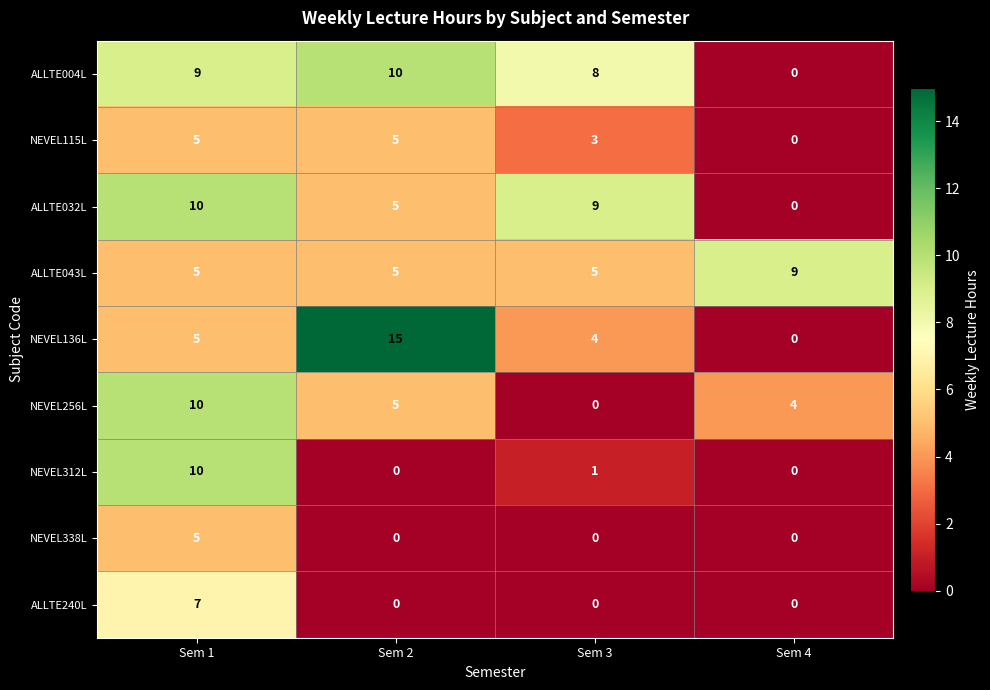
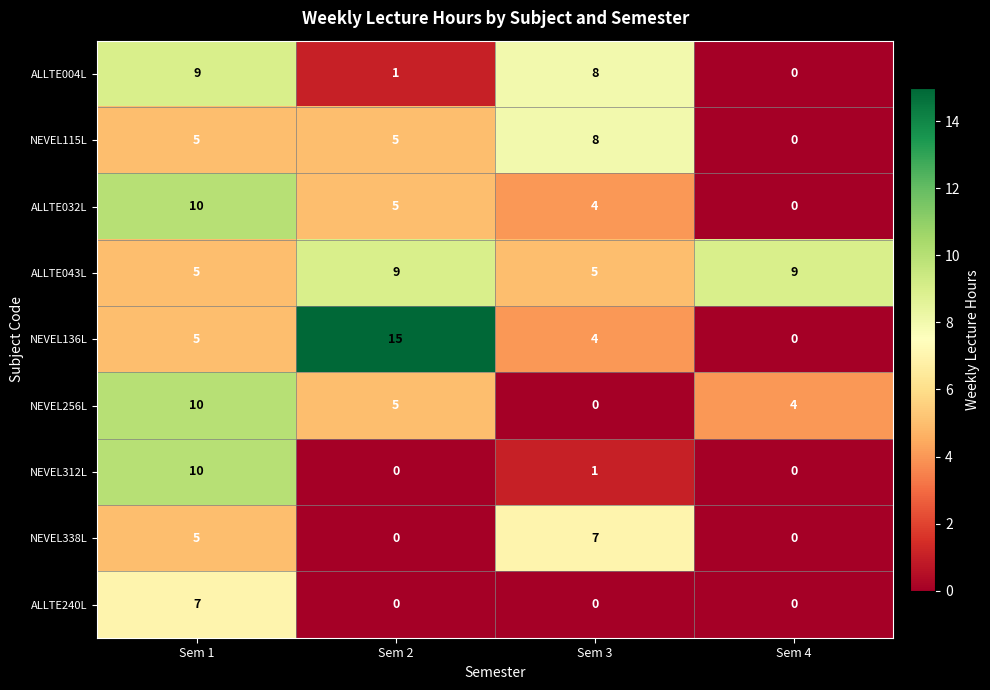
ALLTE004L, Sem 2: 10 -> 1
NEVEL115L, Sem 3: 3 -> 8
ALLTE032L, Sem 3: 9 -> 4
ALLTE043L, Sem 2: 5 -> 9
NEVEL338L, Sem 3: 0 -> 7
